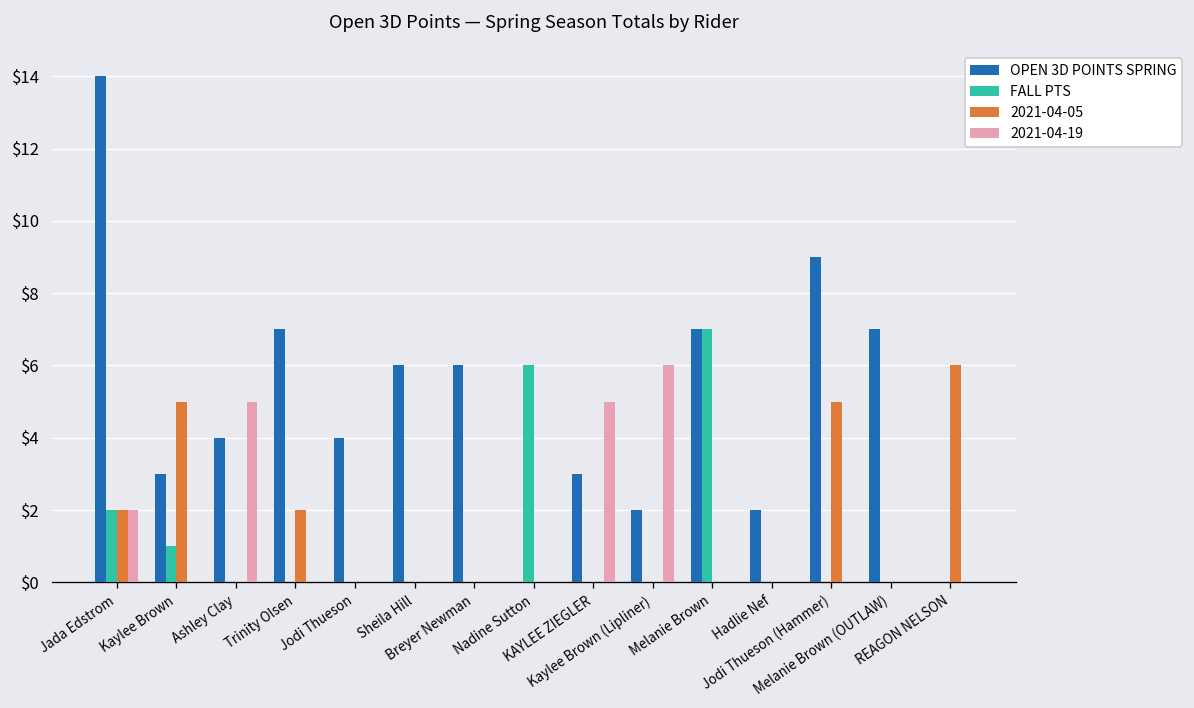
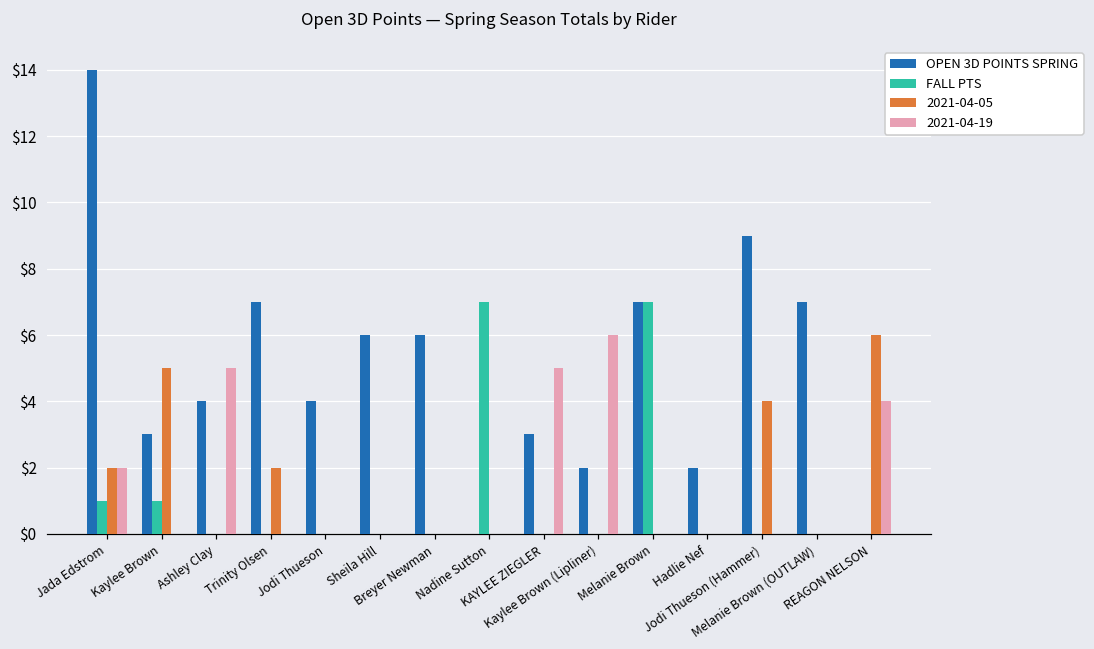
FALL PTS, Jada Edstrom: $2 -> $1
FALL PTS, Nadine Sutton: $6 -> $7
2021-04-05, Jodi Thueson (Hammer): $5 -> $4
2021-04-19, REAGON NELSON: $0 -> $4
